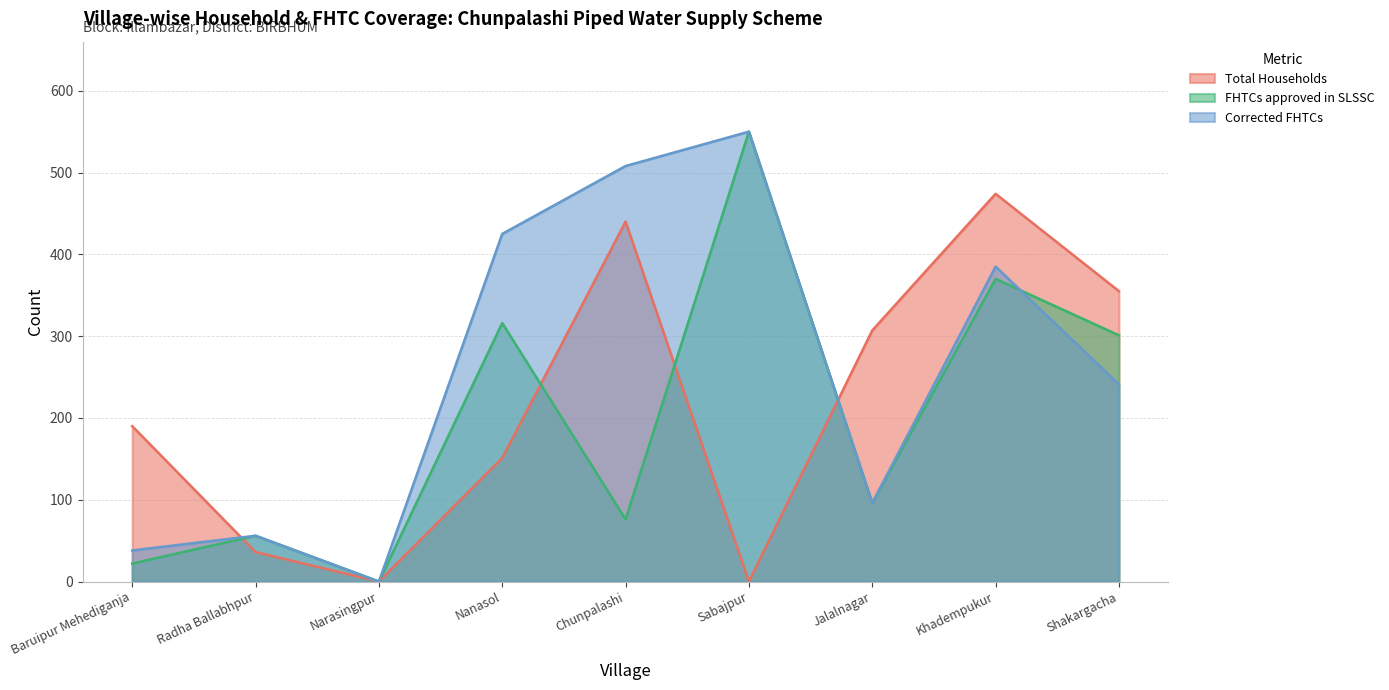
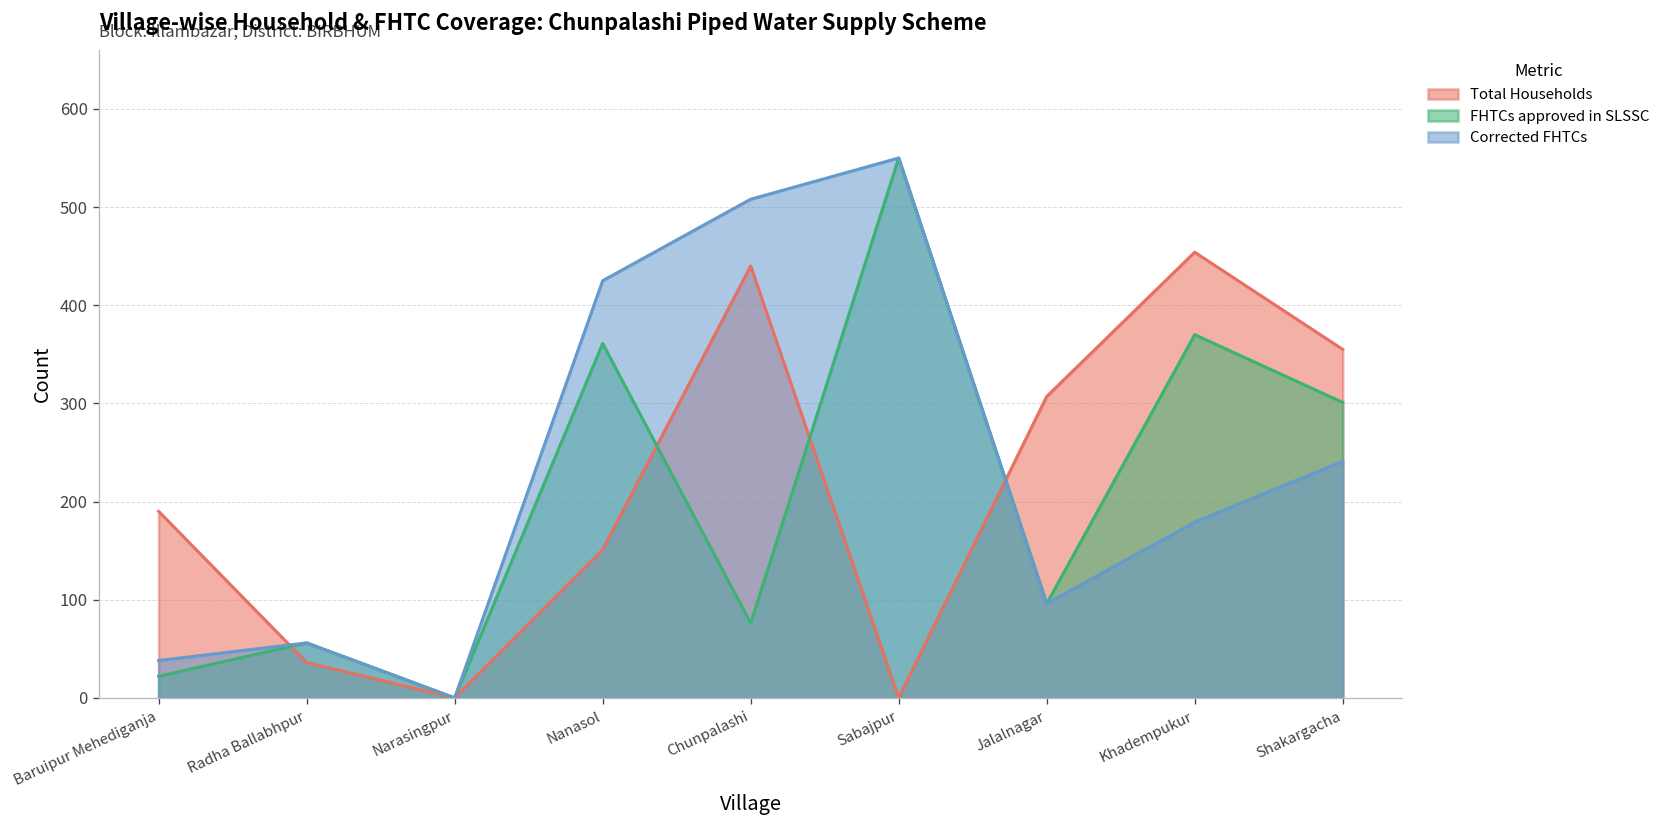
FHTCs approved in SLSSC, Nanasol: 320 -> 360
Total Households, Khadempukur: 470 -> 450
Corrected FHTCs, Khadempukur: 390 -> 180
